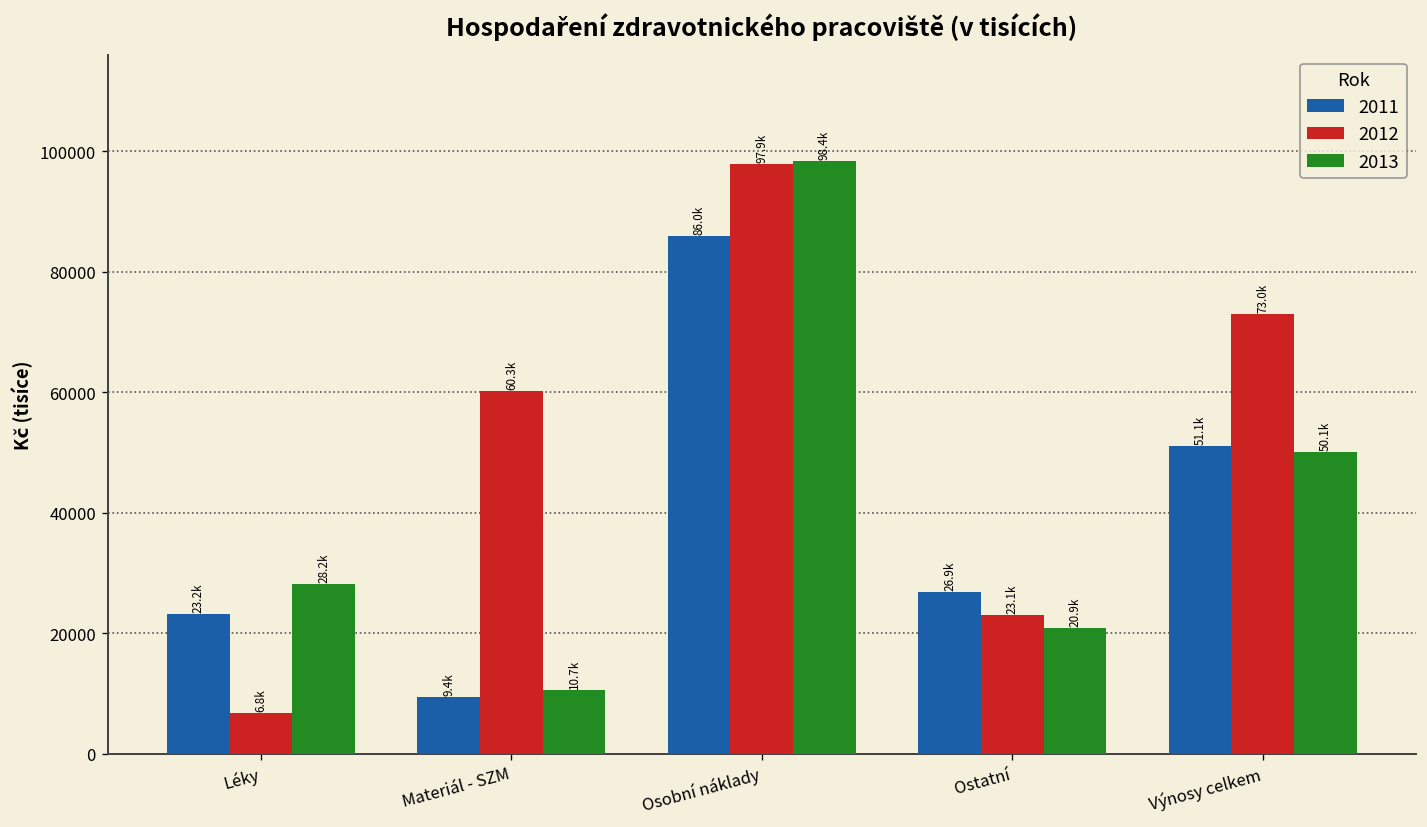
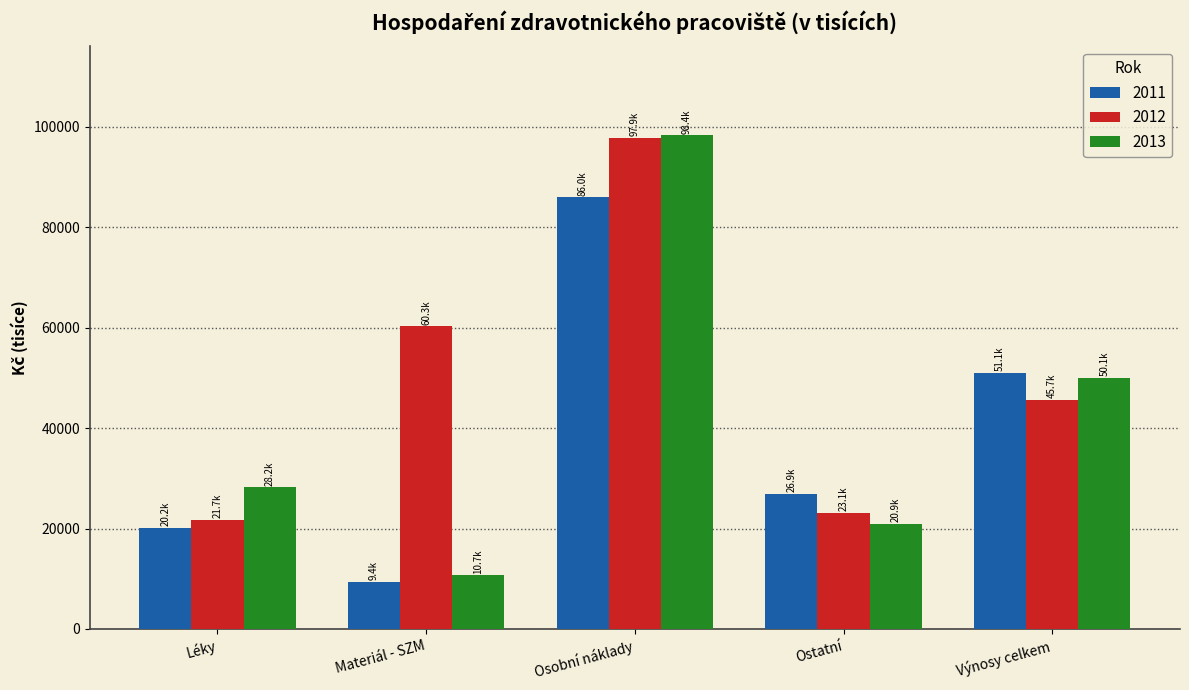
2011, Léky: 23.2k -> 20.2k
2012, Léky: 6.8k -> 21.7k
2012, Výnosy celkem: 73.0k -> 45.7k
